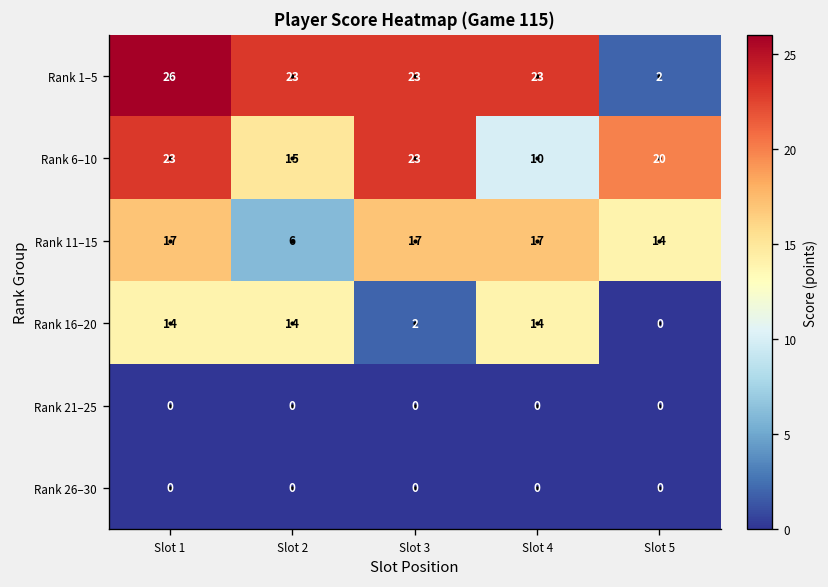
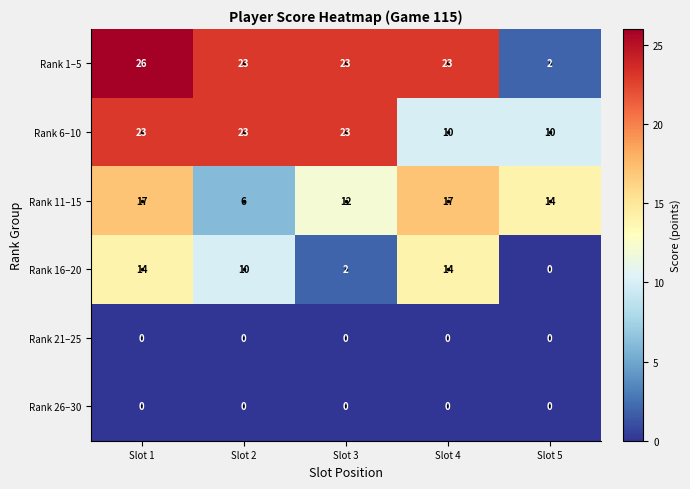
Rank 6–10, Slot 2: 15 -> 23
Rank 6–10, Slot 5: 20 -> 10
Rank 11–15, Slot 3: 17 -> 12
Rank 16–20, Slot 2: 14 -> 10
